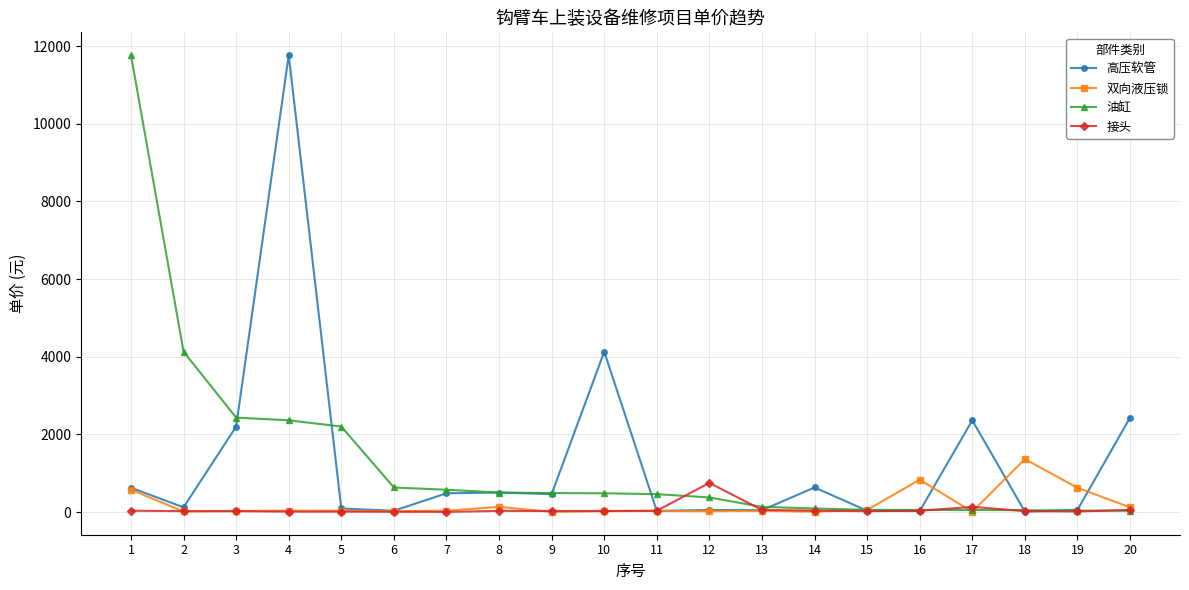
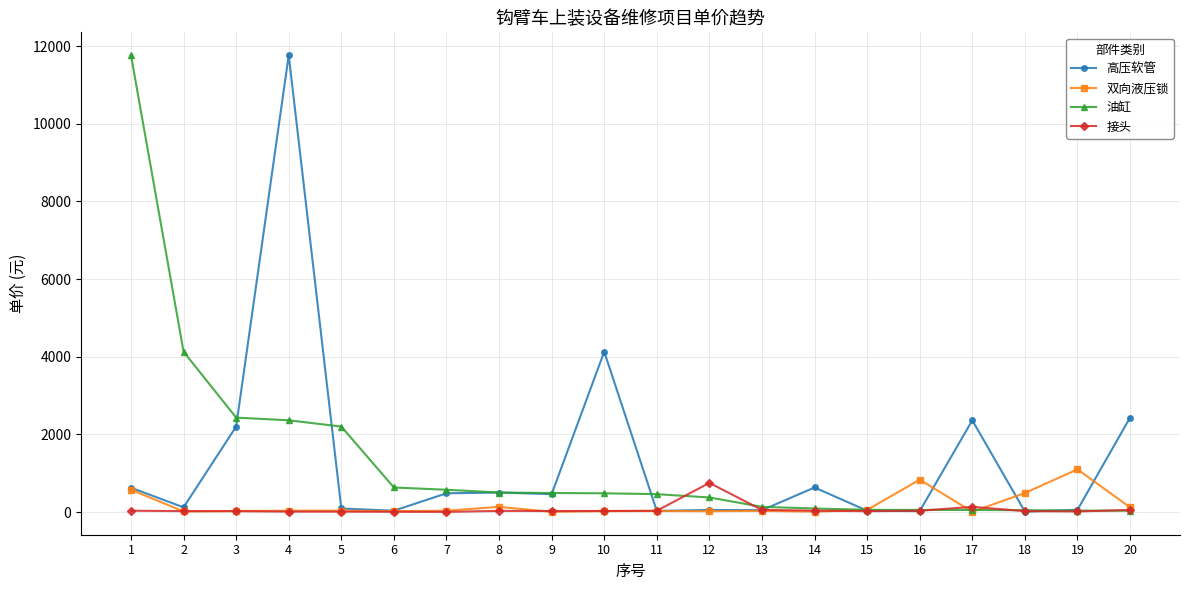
双向液压锁, 18: 1400 -> 500
双向液压锁, 19: 600 -> 1100
